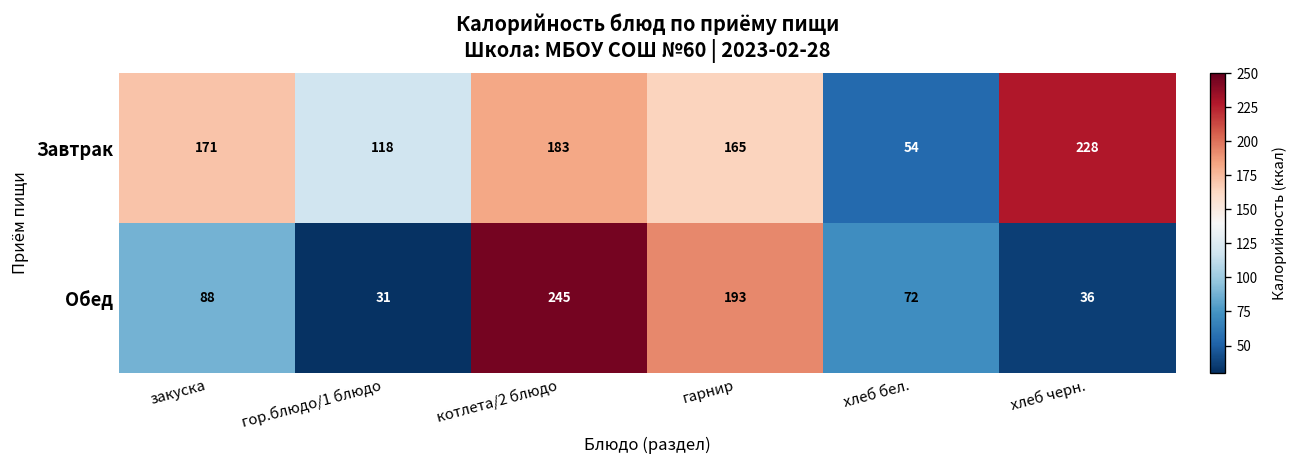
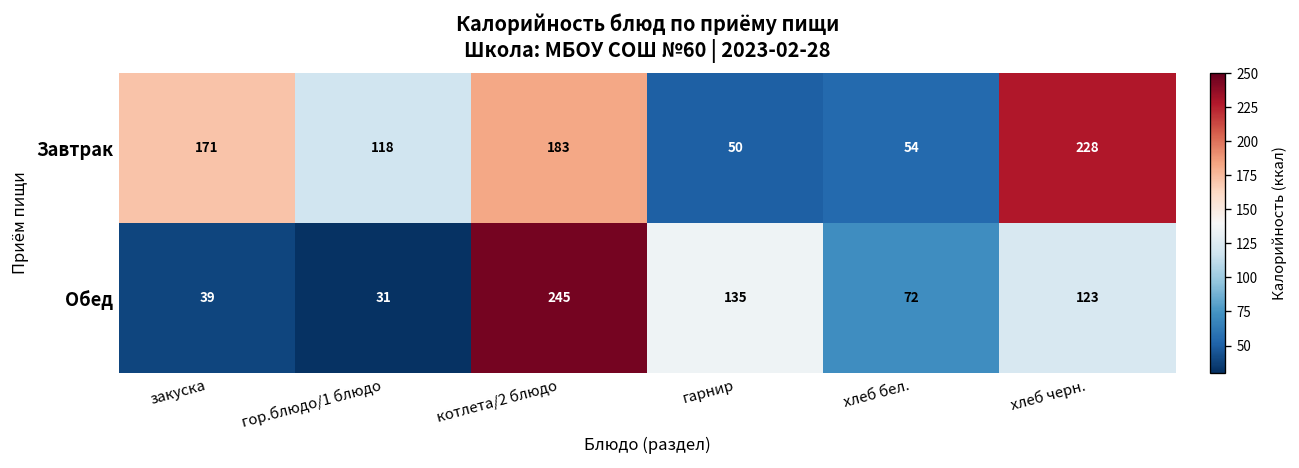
Завтрак, гарнир: 165 -> 50
Обед, закуска: 88 -> 39
Обед, гарнир: 193 -> 135
Обед, хлеб черн.: 36 -> 123
